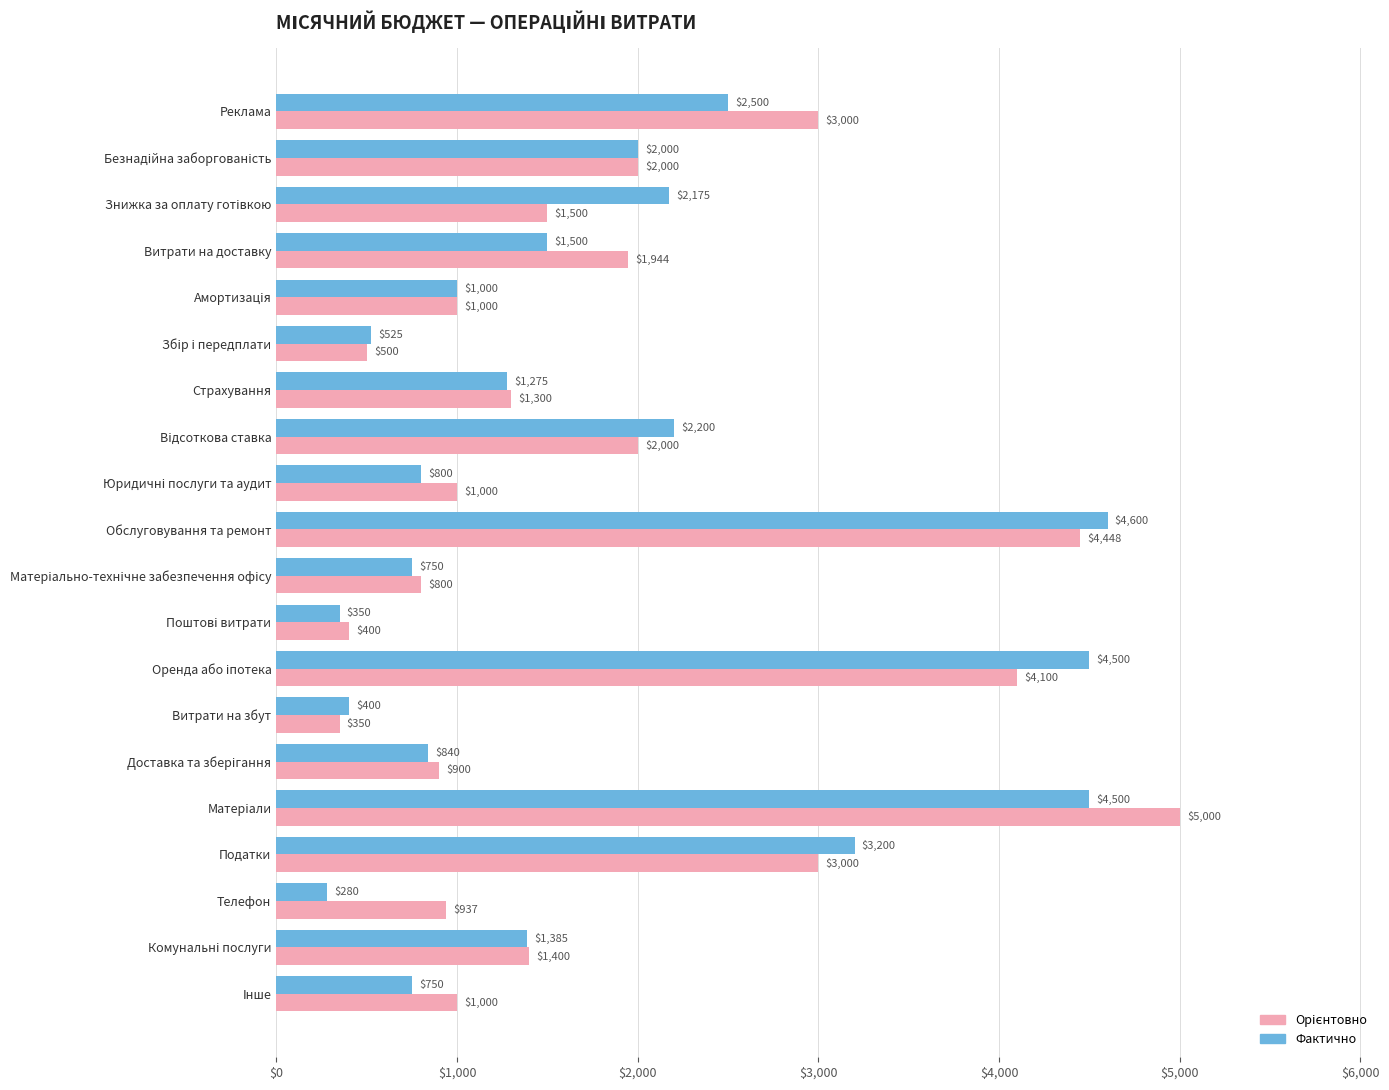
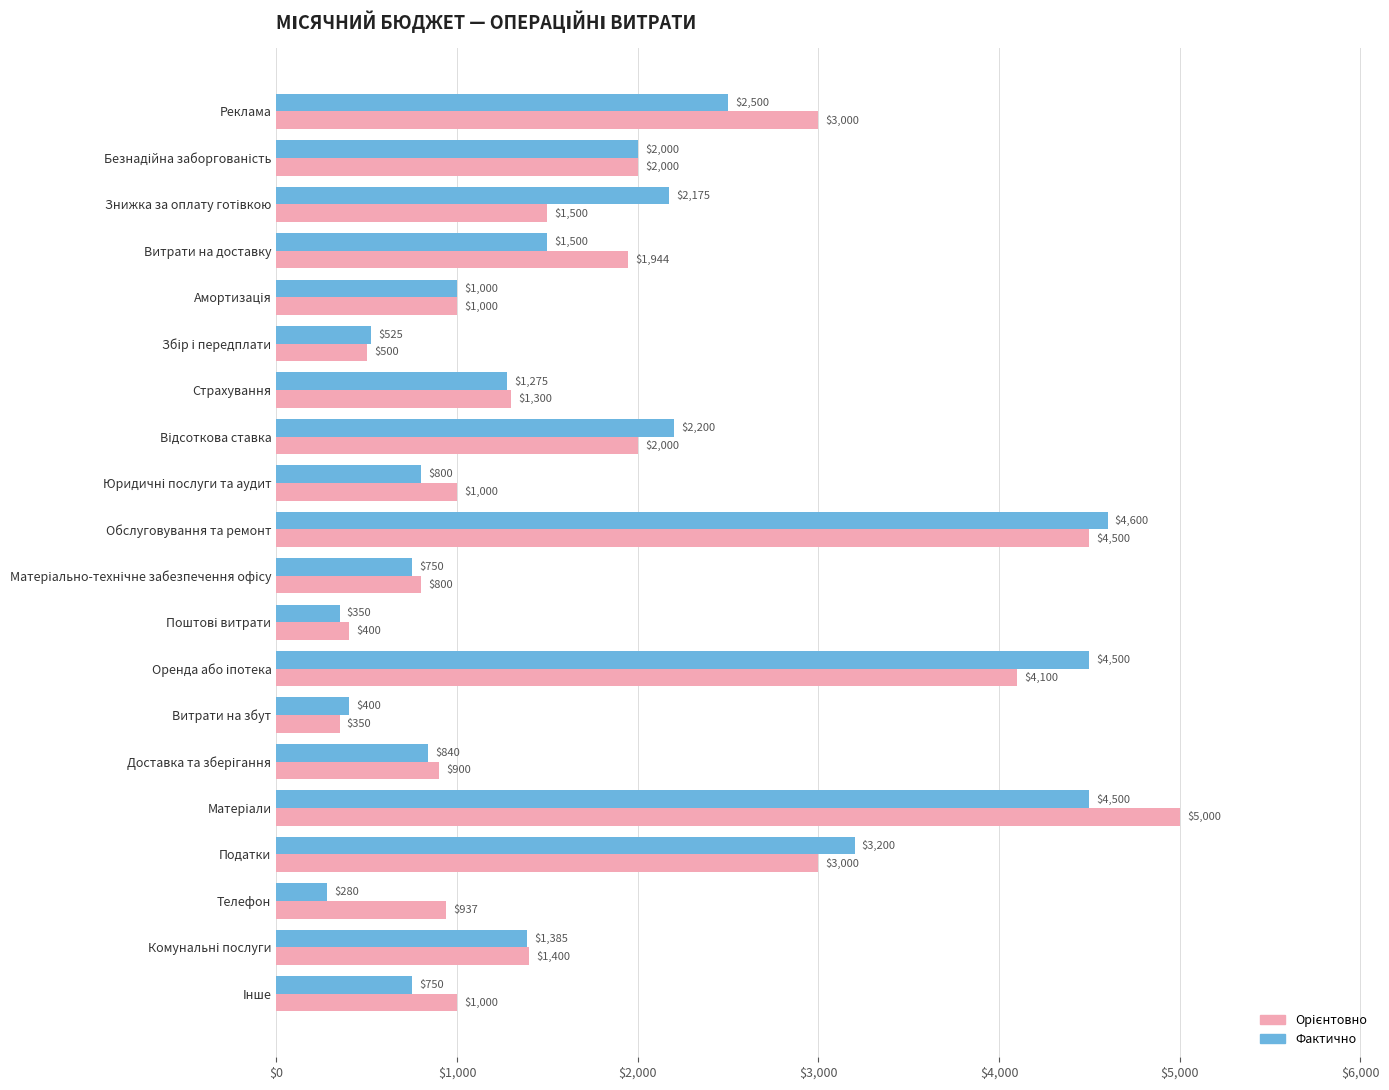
Орієнтовно, Обслуговування та ремонт: $4,448 -> $4,500
